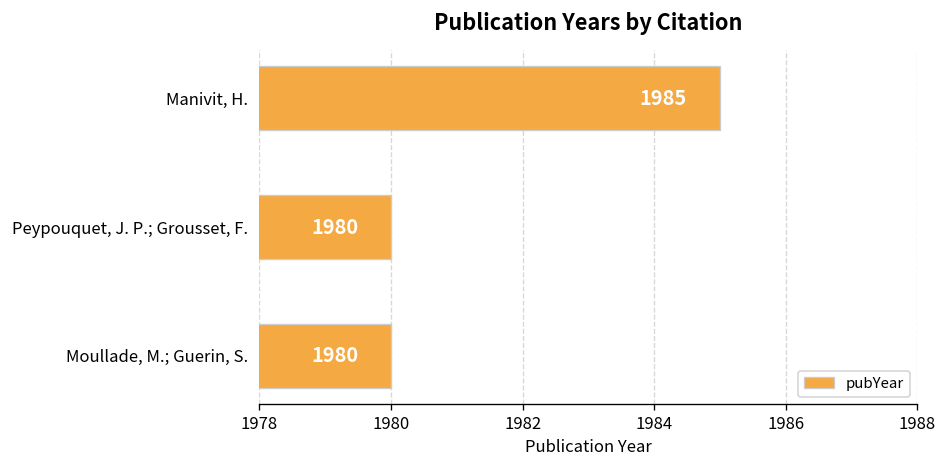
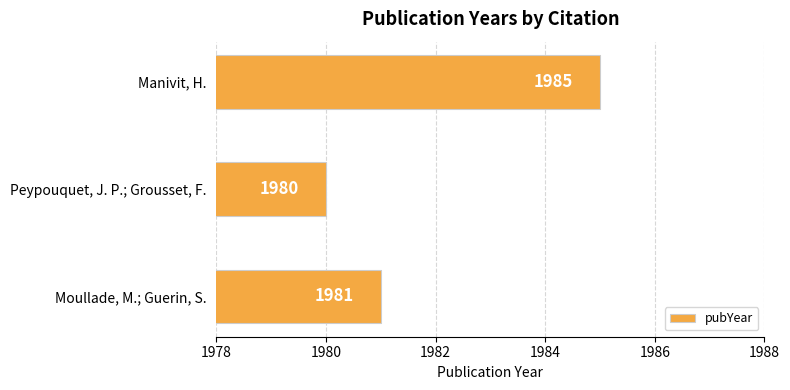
Moullade, M.; Guerin, S.: 1980 -> 1981
